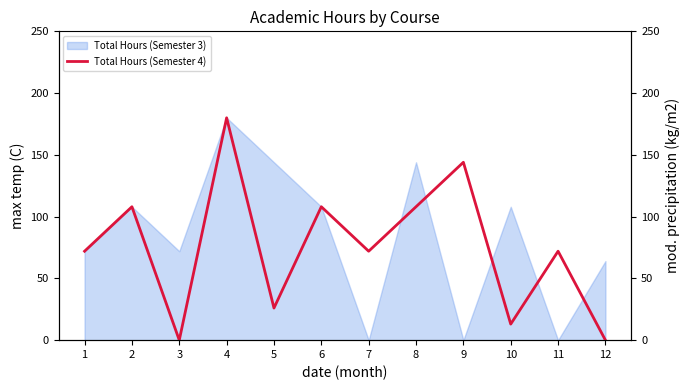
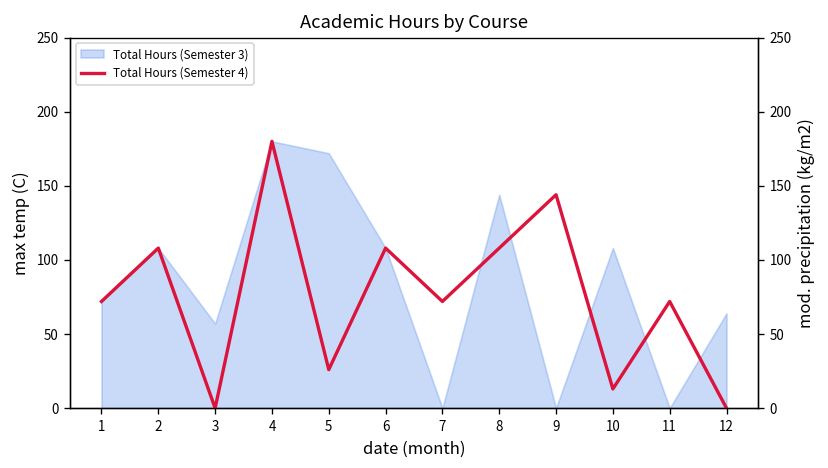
Total Hours (Semester 3), 3: 72 -> 57
Total Hours (Semester 3), 5: 144 -> 172
